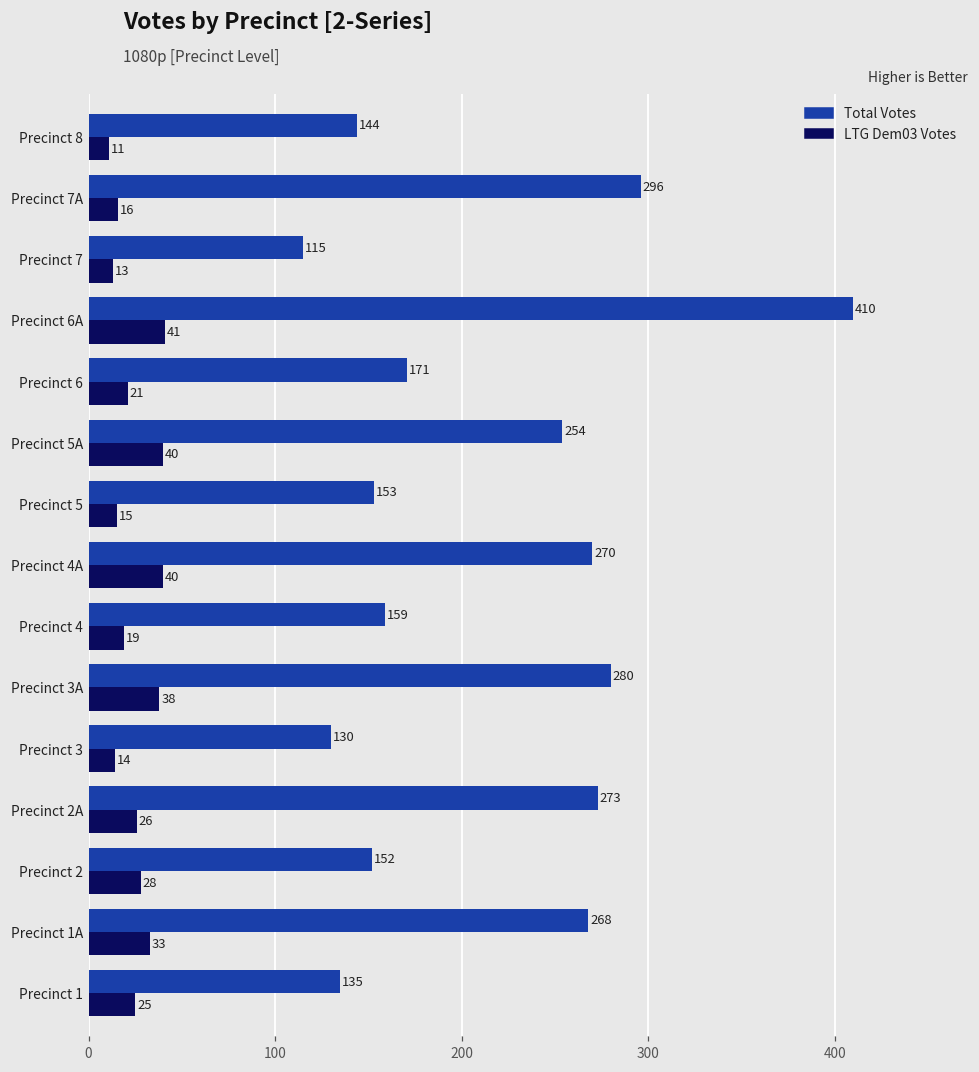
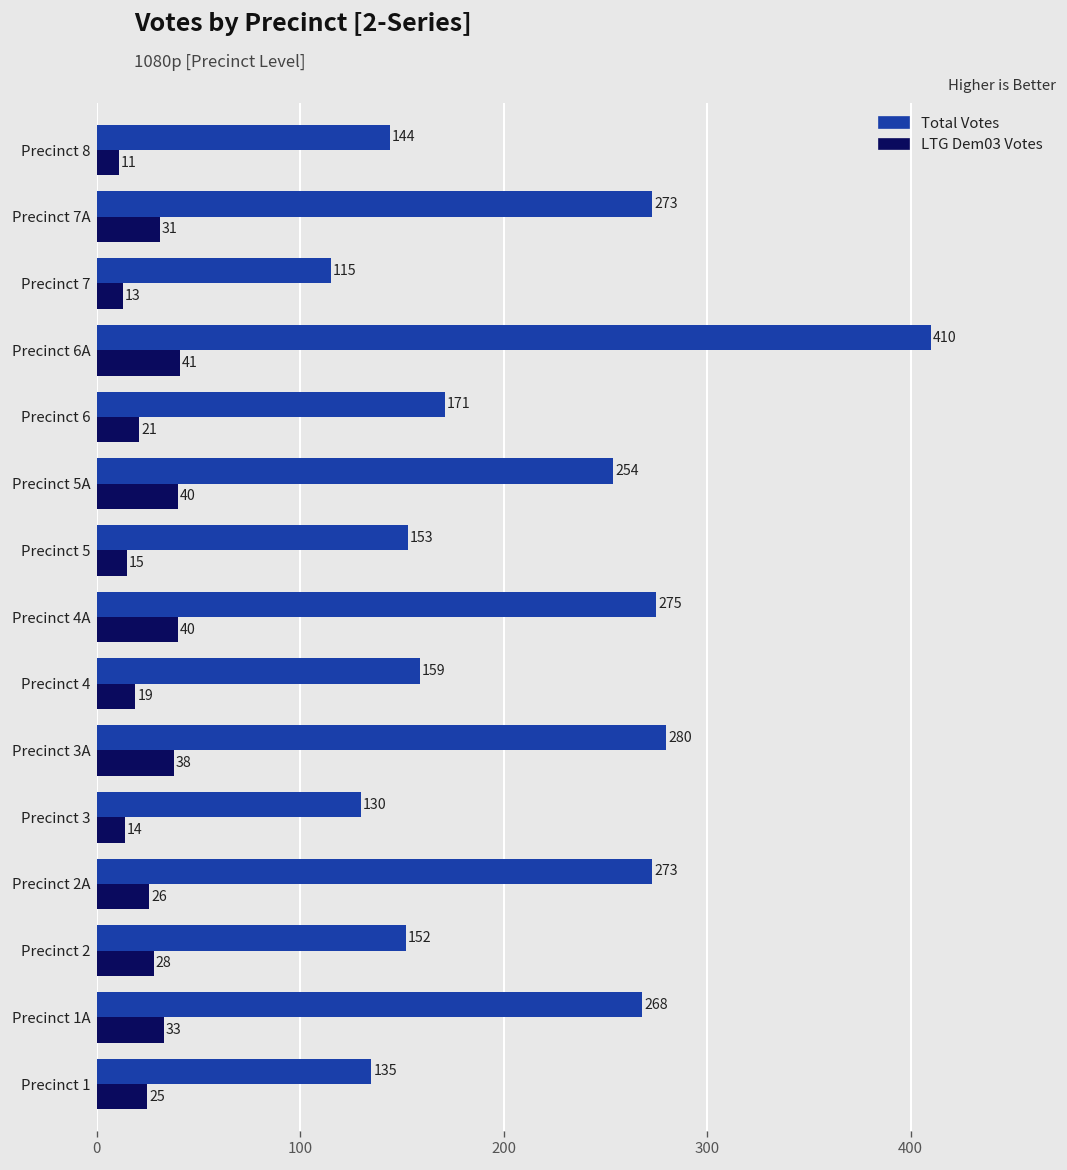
Total Votes, Precinct 7A: 296 -> 273
LTG Dem03 Votes, Precinct 7A: 16 -> 31
Total Votes, Precinct 4A: 270 -> 275
